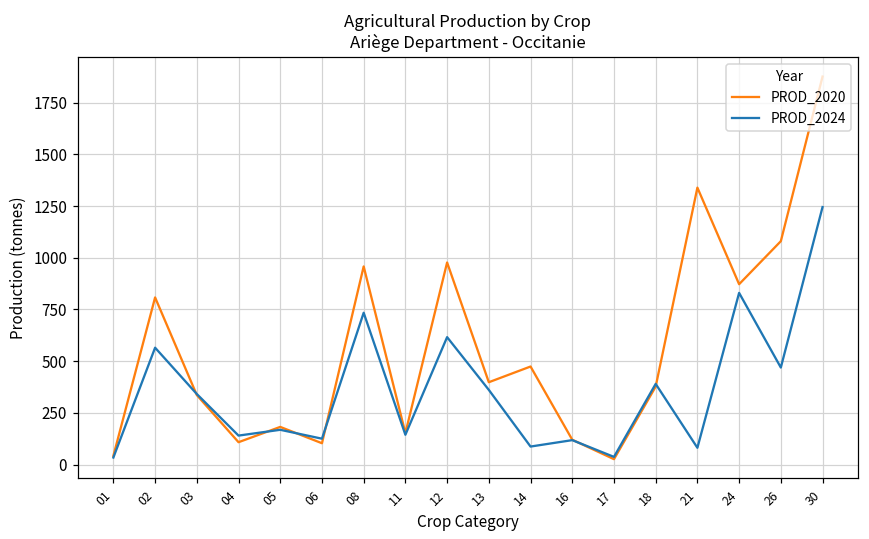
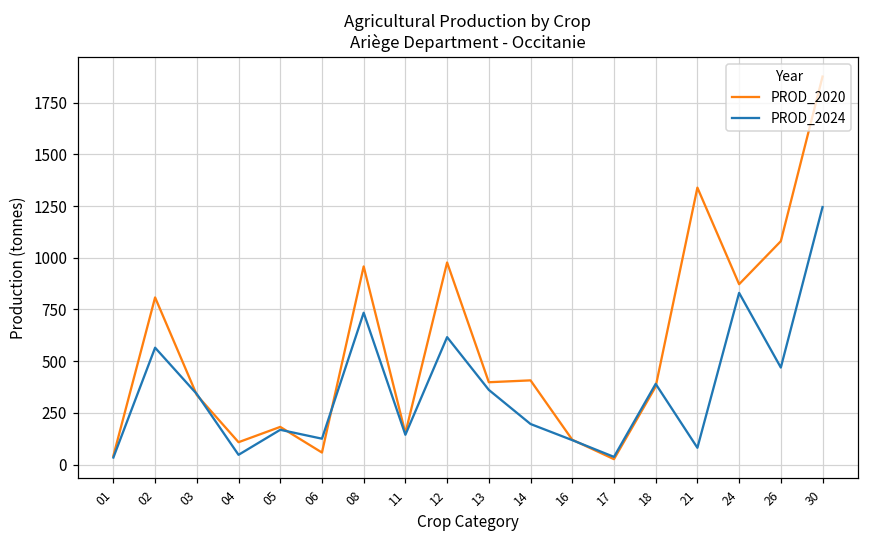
PROD_2024, 04: 140 -> 50
PROD_2020, 06: 100 -> 60
PROD_2020, 14: 470 -> 410
PROD_2024, 14: 90 -> 200
